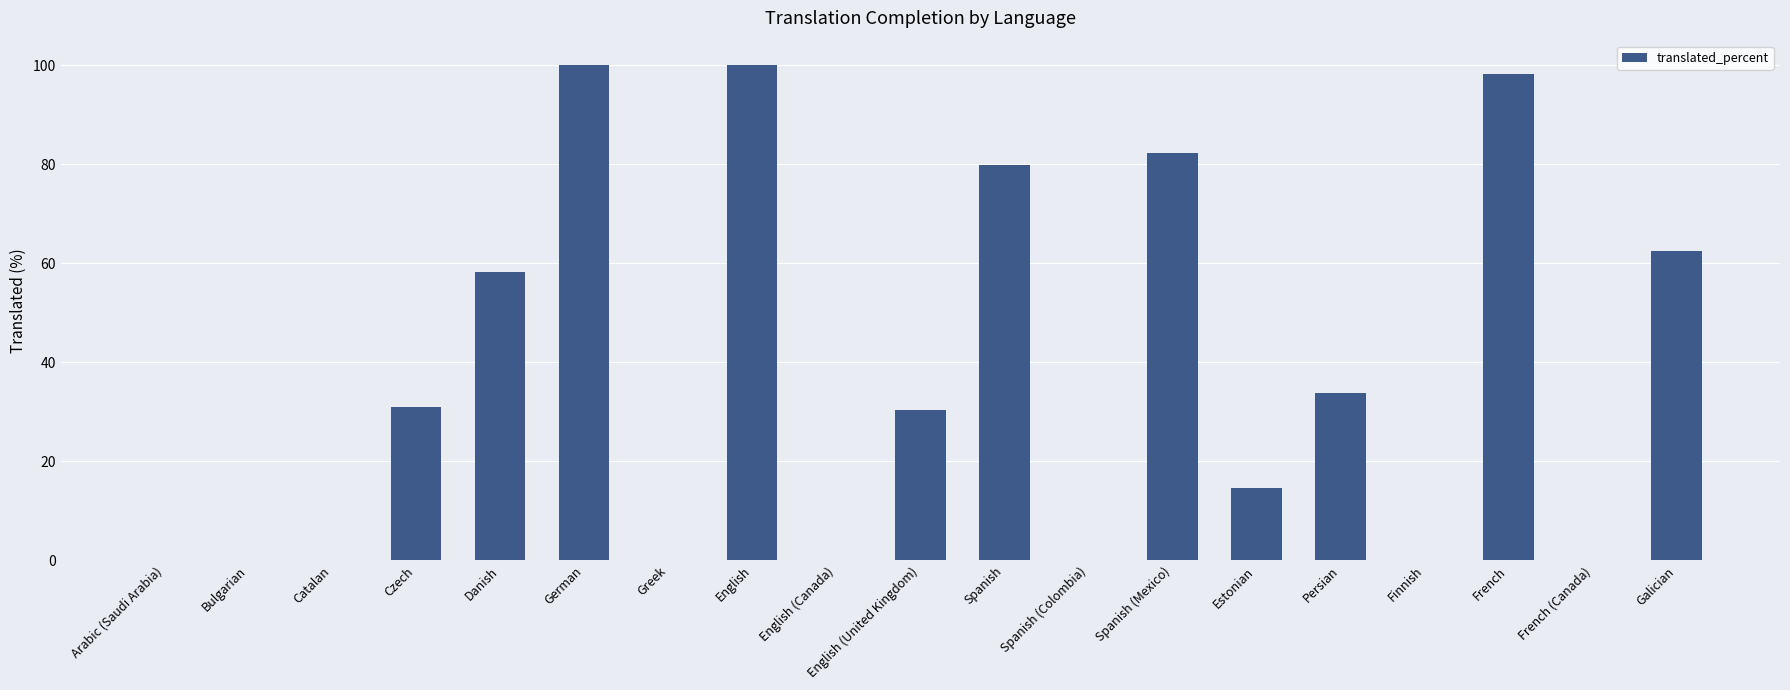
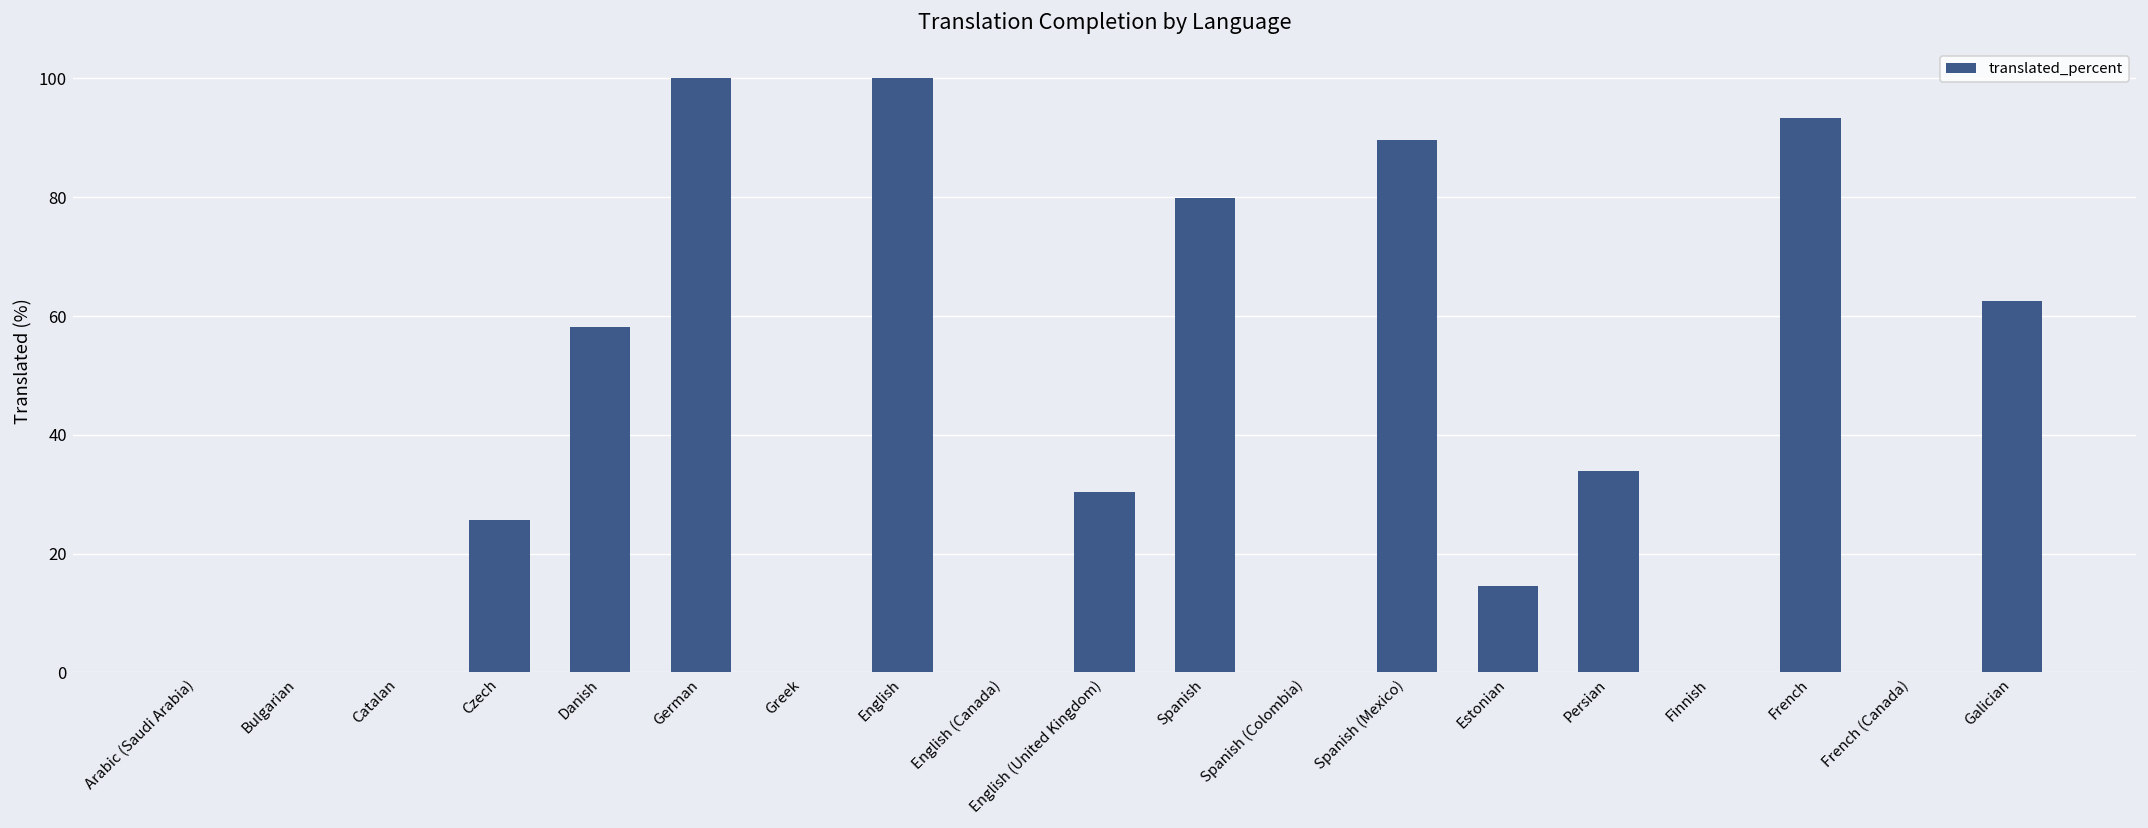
Czech: 31 -> 26
Spanish (Mexico): 82 -> 90
French: 98 -> 93
